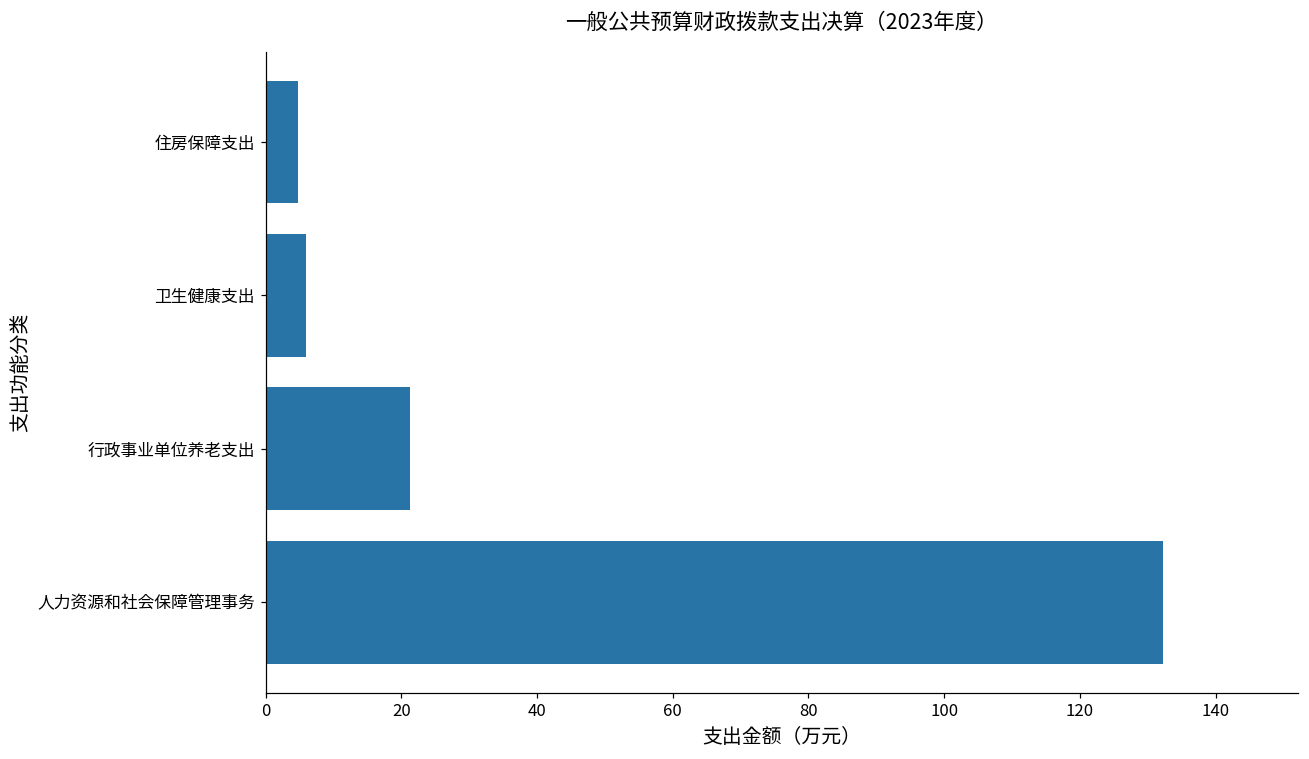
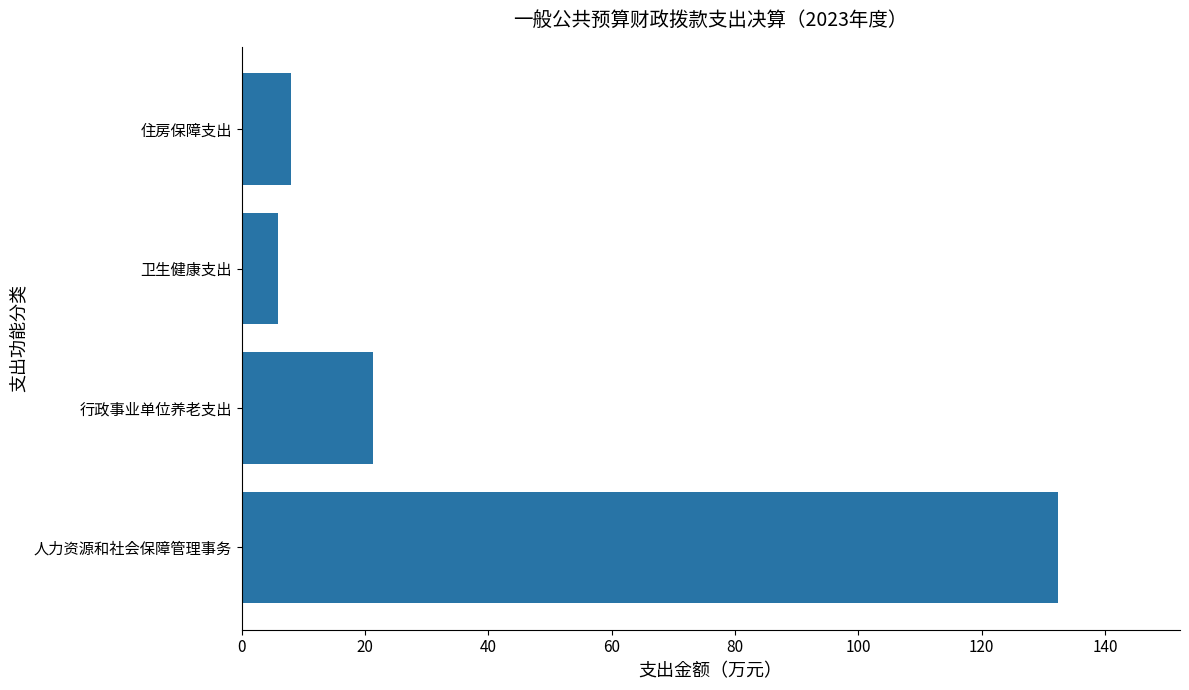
住房保障支出: 5 -> 8
